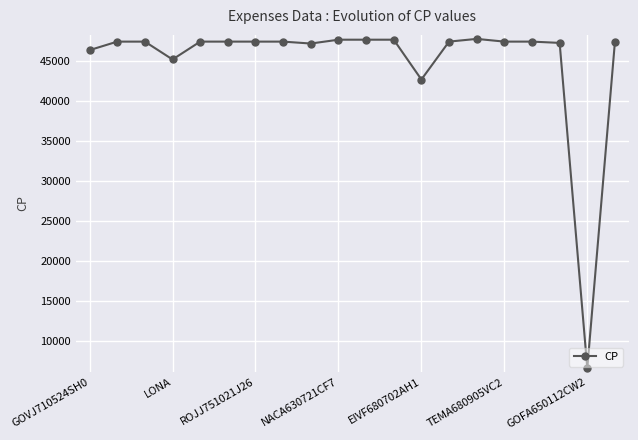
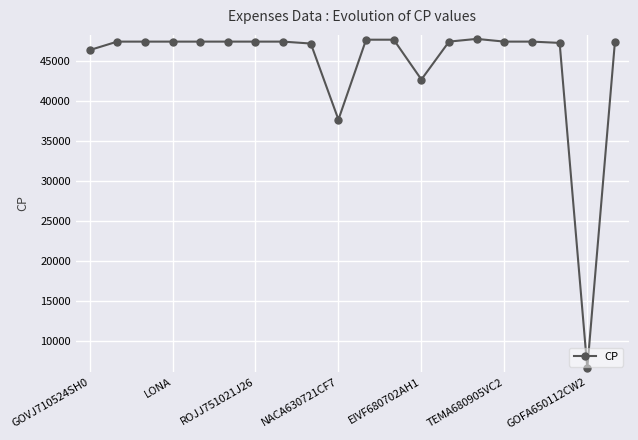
LONA: 45000 -> 47000
NACA630721CF7: 48000 -> 38000
